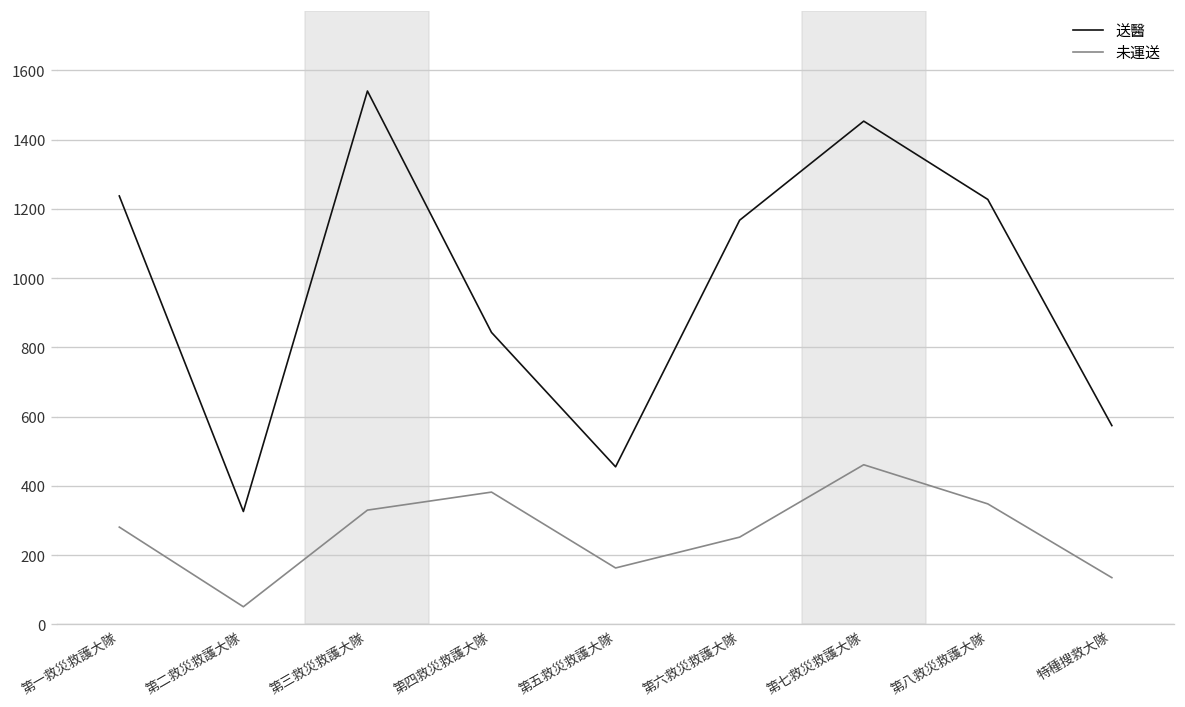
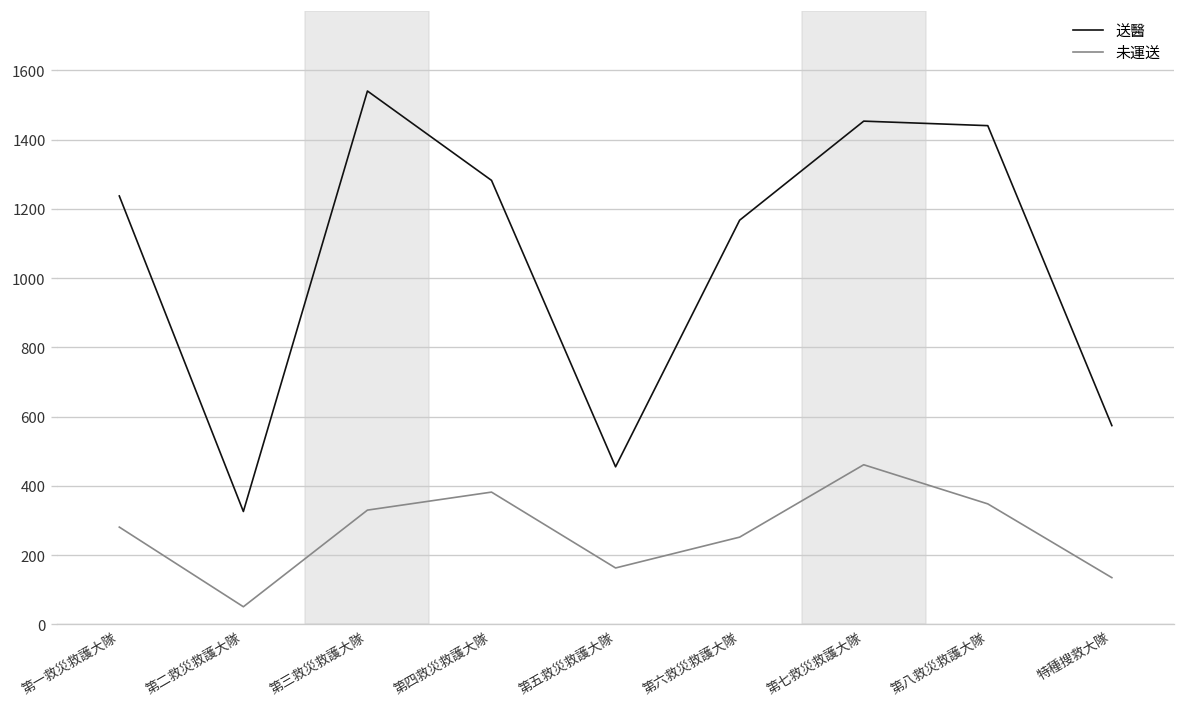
送醫, 第四救災救護大隊: 840 -> 1280
送醫, 第八救災救護大隊: 1230 -> 1440
